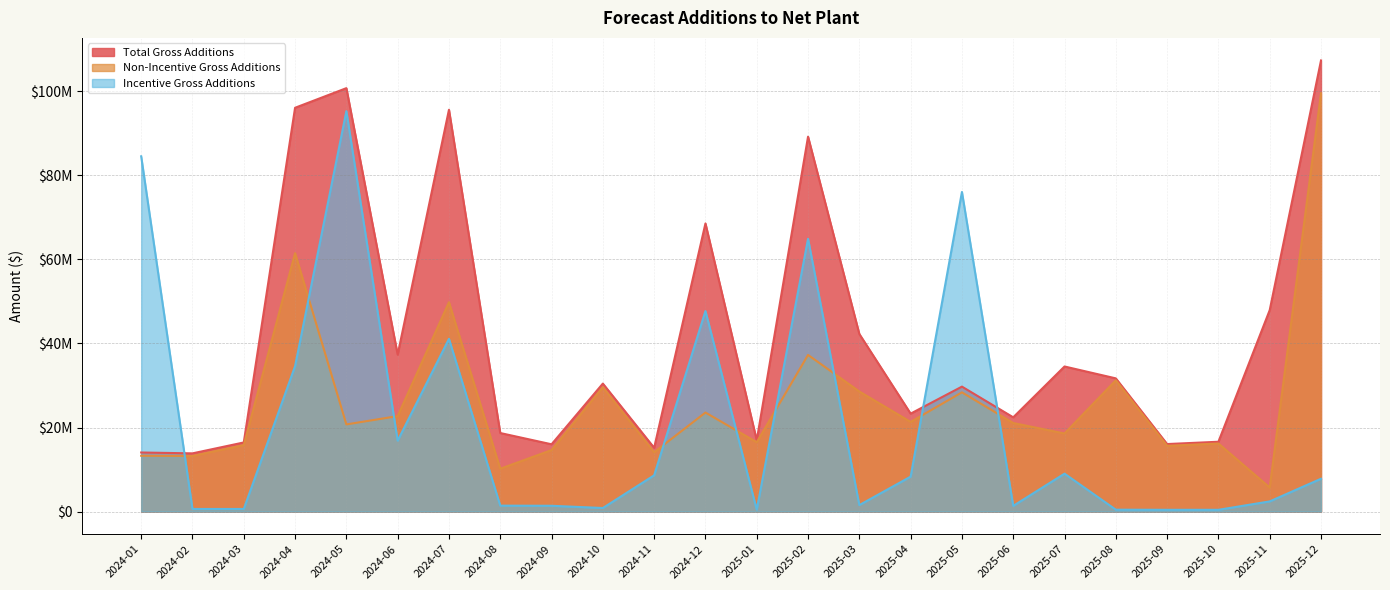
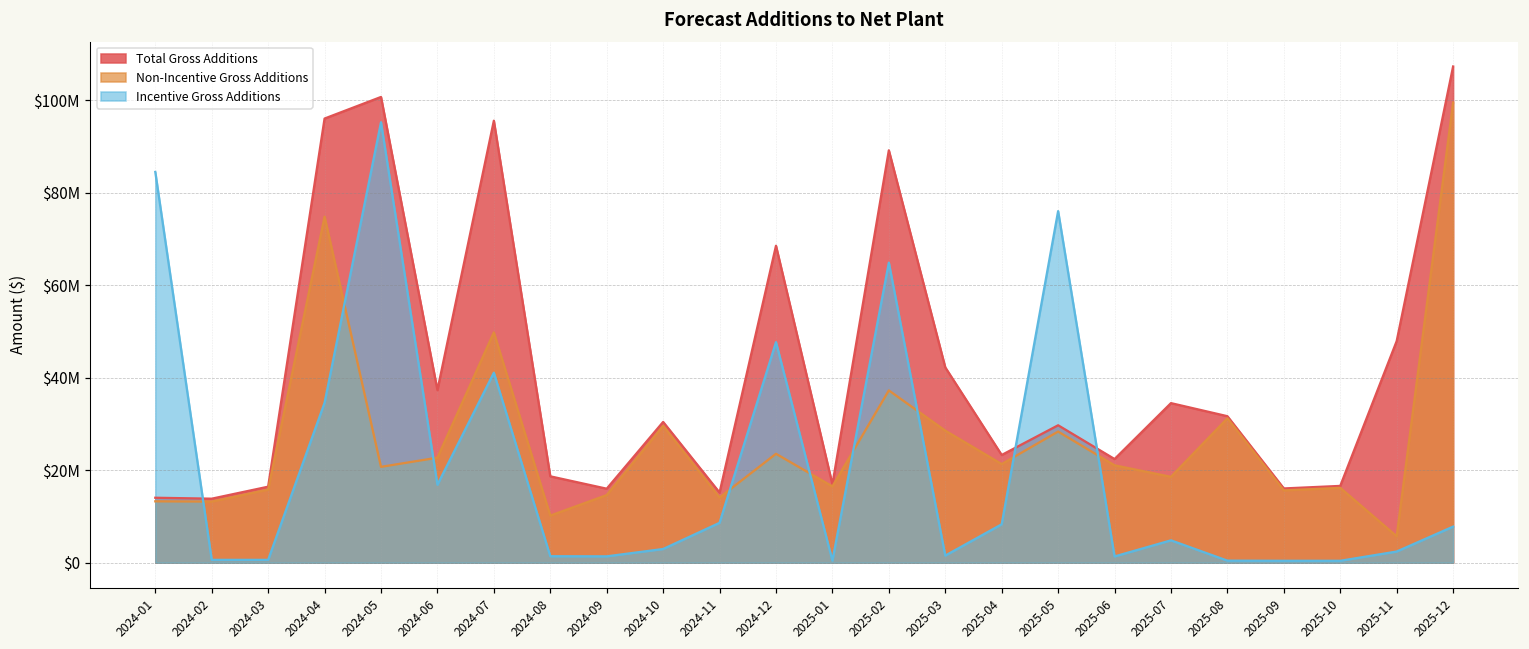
Non-Incentive Gross Additions, 2024-04: $61000000 -> $75000000
Incentive Gross Additions, 2024-10: $1000000 -> $3000000
Incentive Gross Additions, 2025-07: $9000000 -> $5000000
